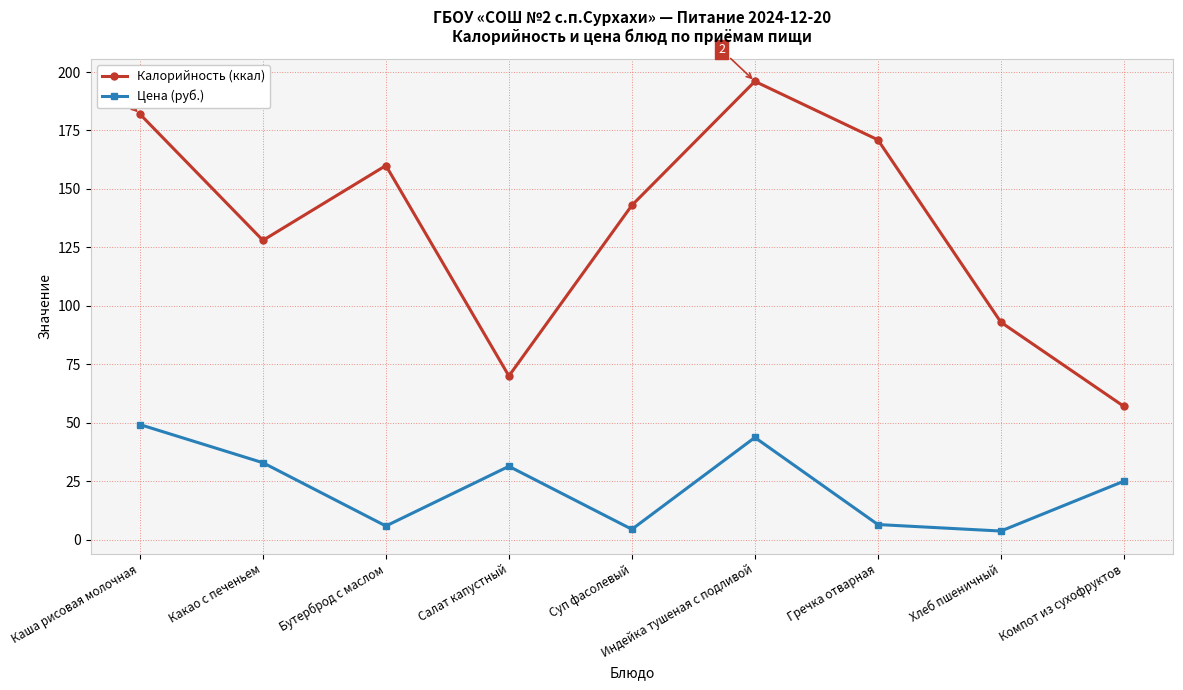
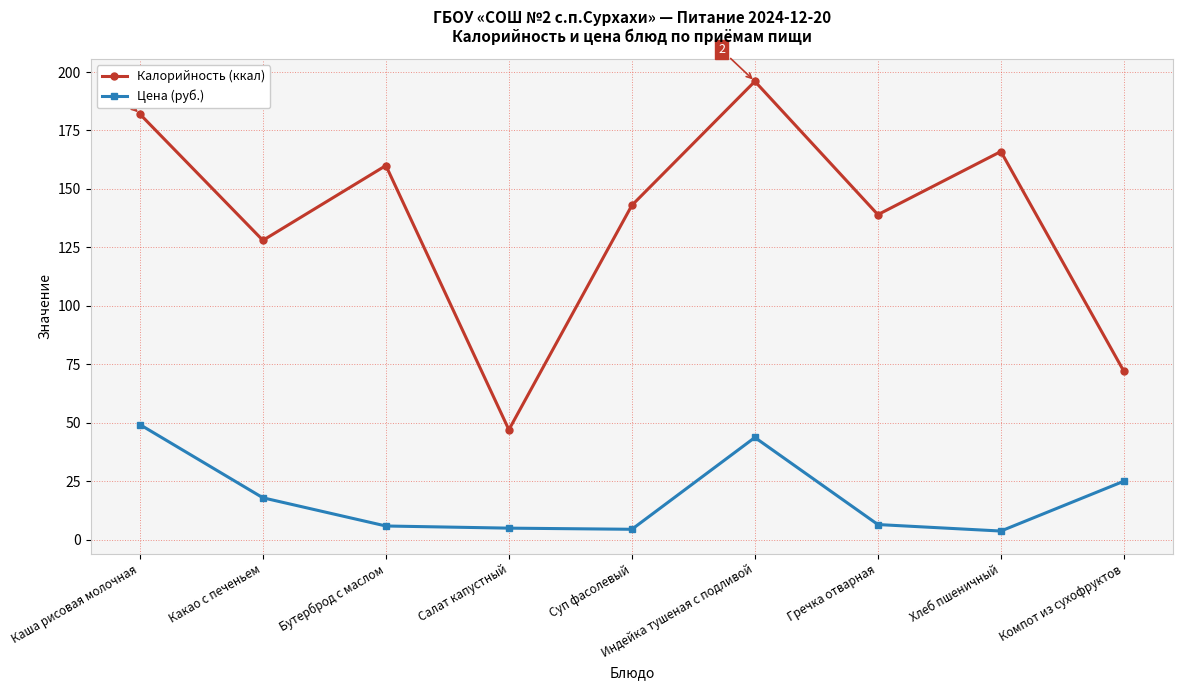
Цена (руб.), Какао с печеньем: 33 -> 18
Калорийность (ккал), Салат капустный: 70 -> 47
Цена (руб.), Салат капустный: 31 -> 5
Калорийность (ккал), Гречка отварная: 171 -> 139
Калорийность (ккал), Хлеб пшеничный: 93 -> 166
Калорийность (ккал), Компот из сухофруктов: 57 -> 72
